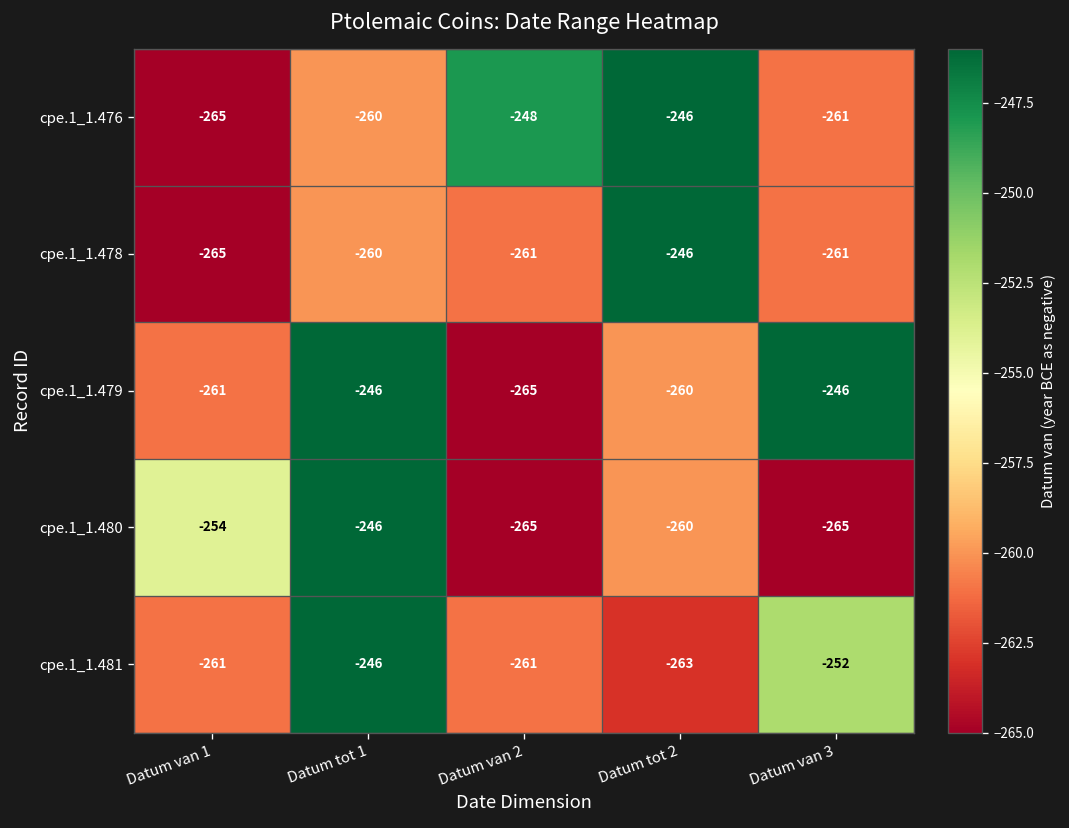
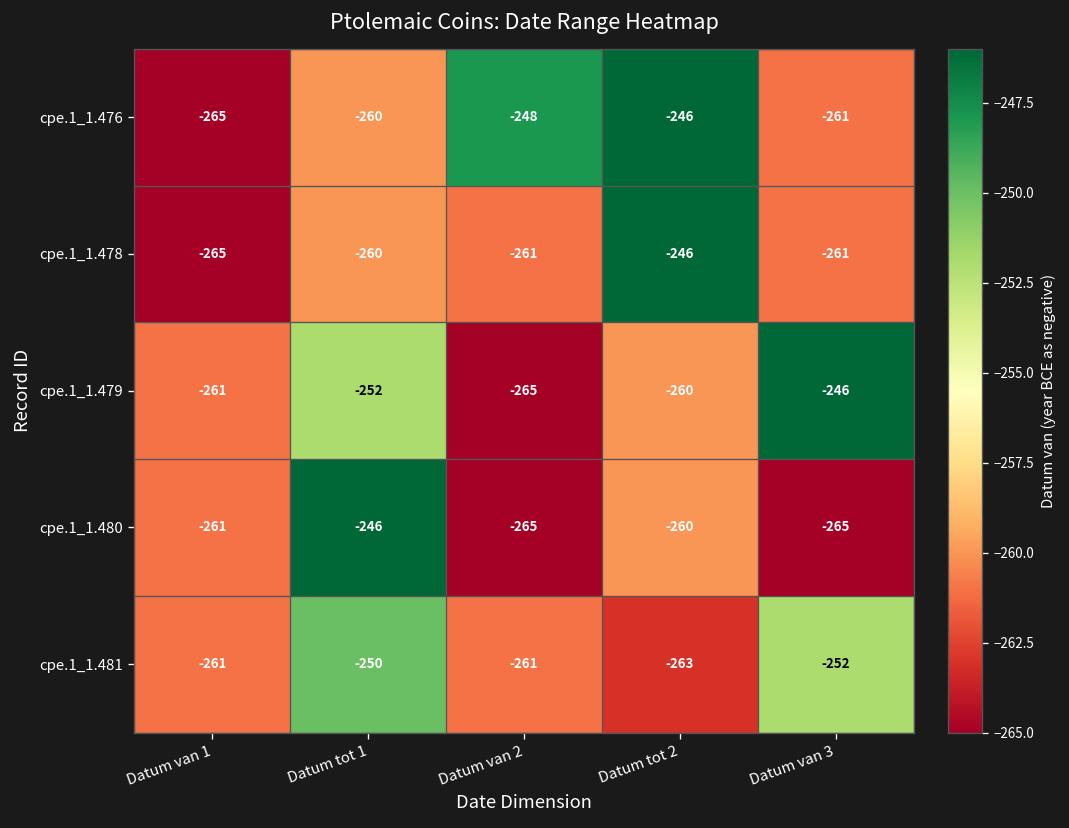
cpe.1_1.479, Datum tot 1: -246 -> -252
cpe.1_1.480, Datum van 1: -254 -> -261
cpe.1_1.481, Datum tot 1: -246 -> -250
